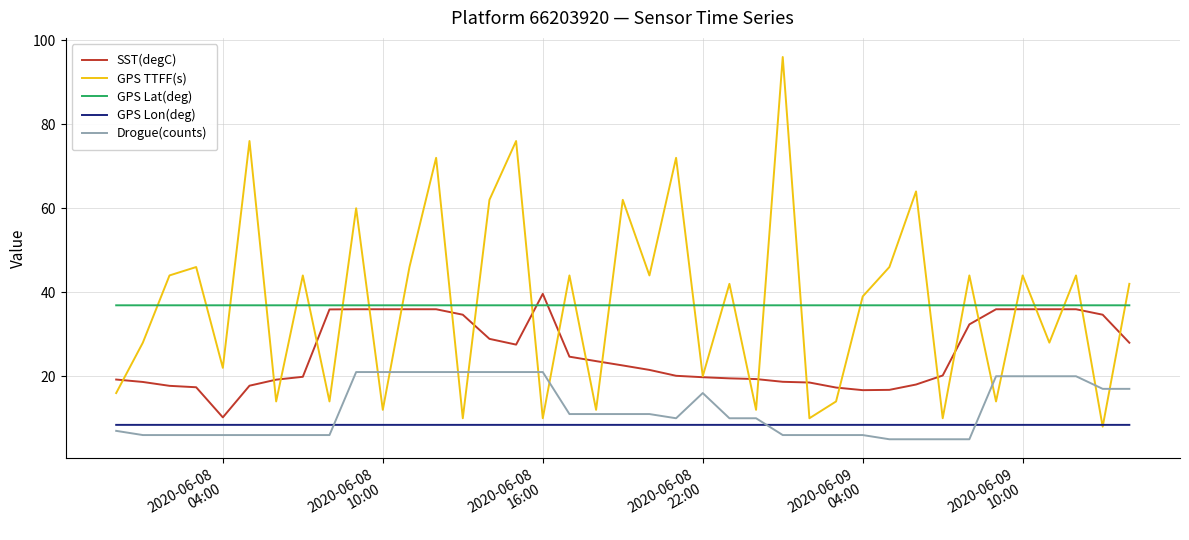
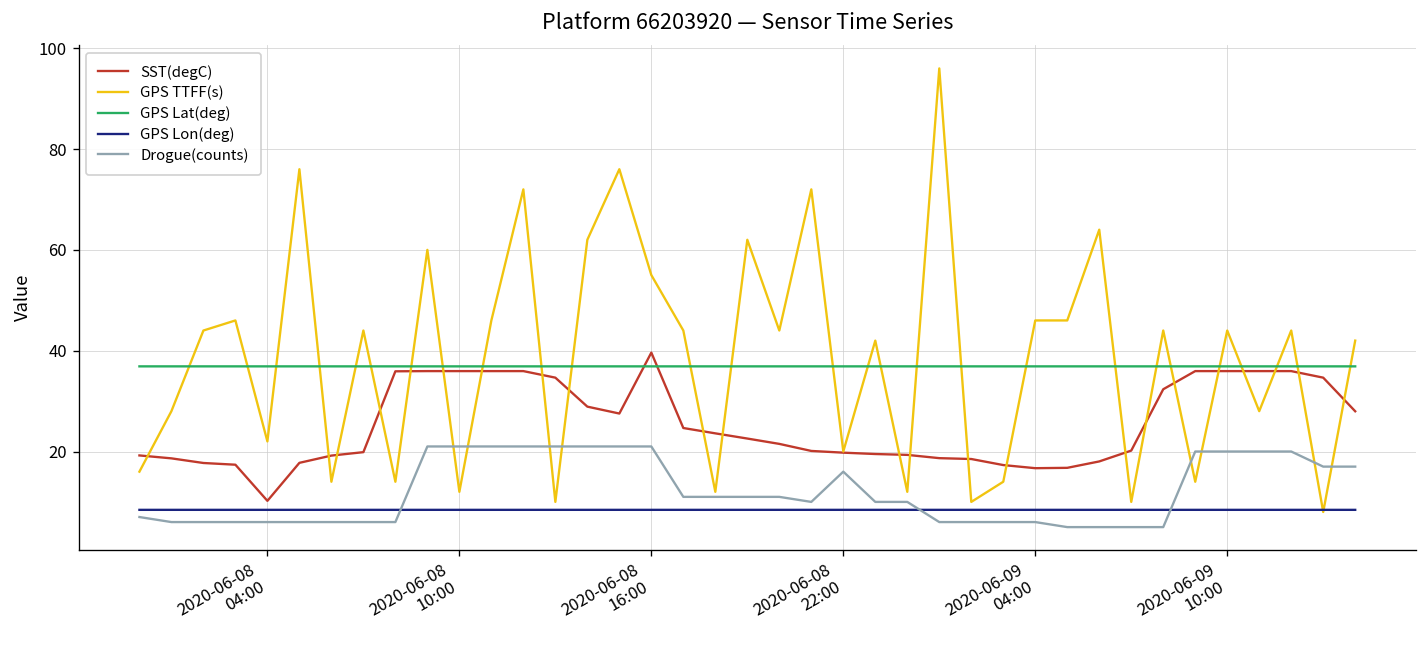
GPS TTFF(s), 2020-06-08 16:00: 10 -> 55
GPS TTFF(s), 2020-06-09 04:00: 39 -> 46
